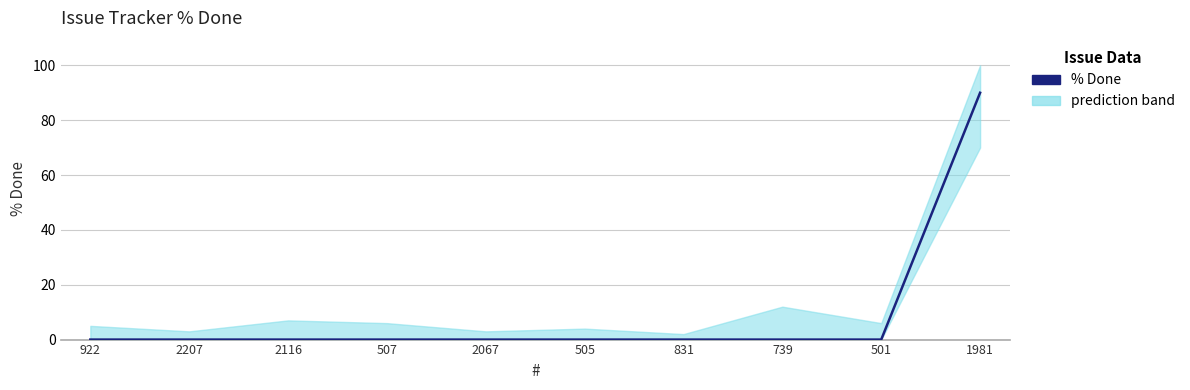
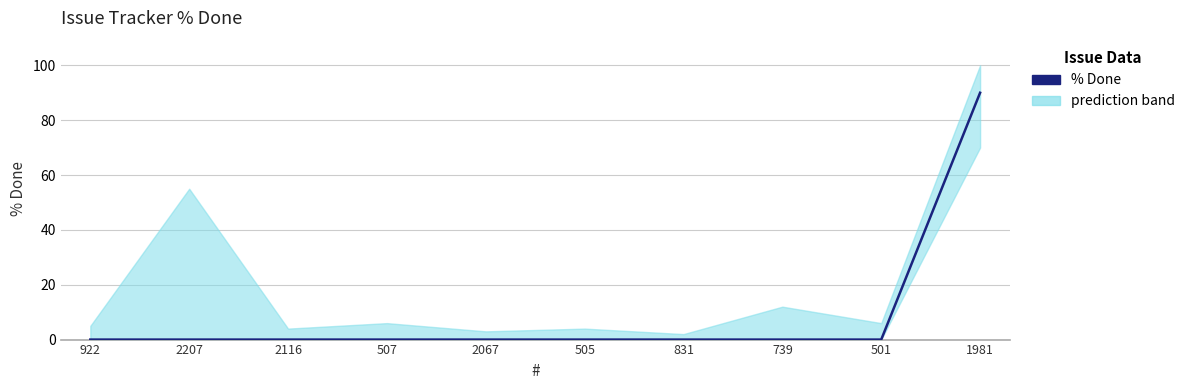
prediction band, 2207: 3 -> 55
prediction band, 2116: 7 -> 4
